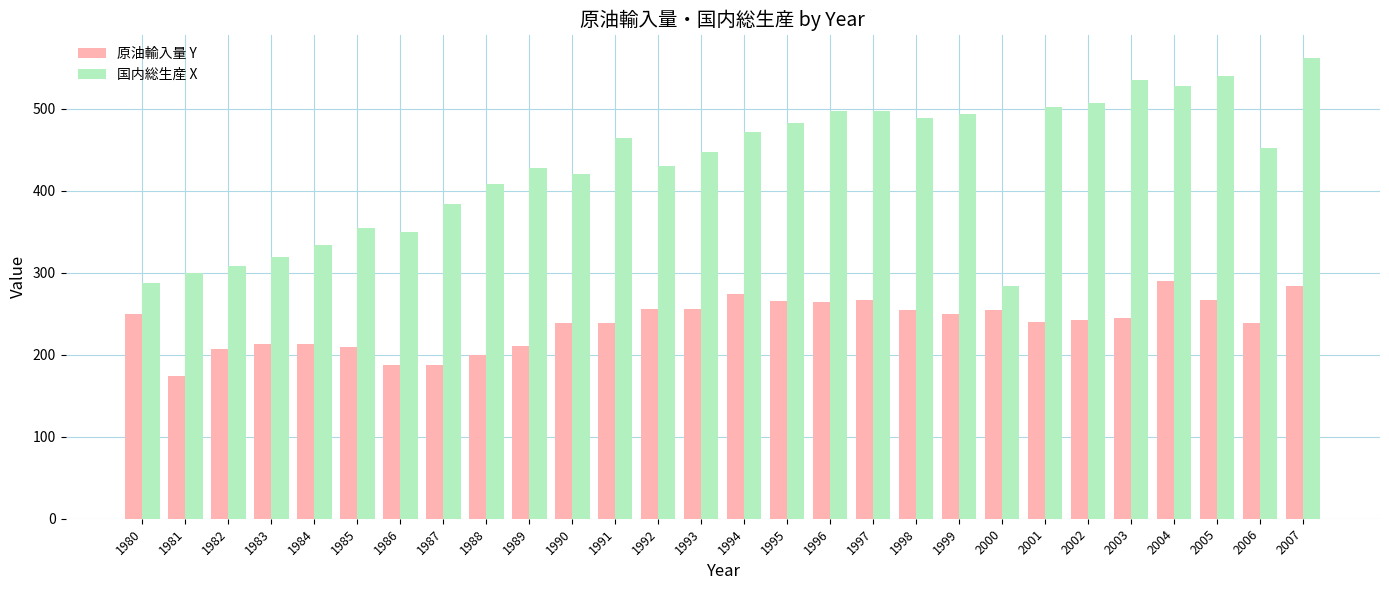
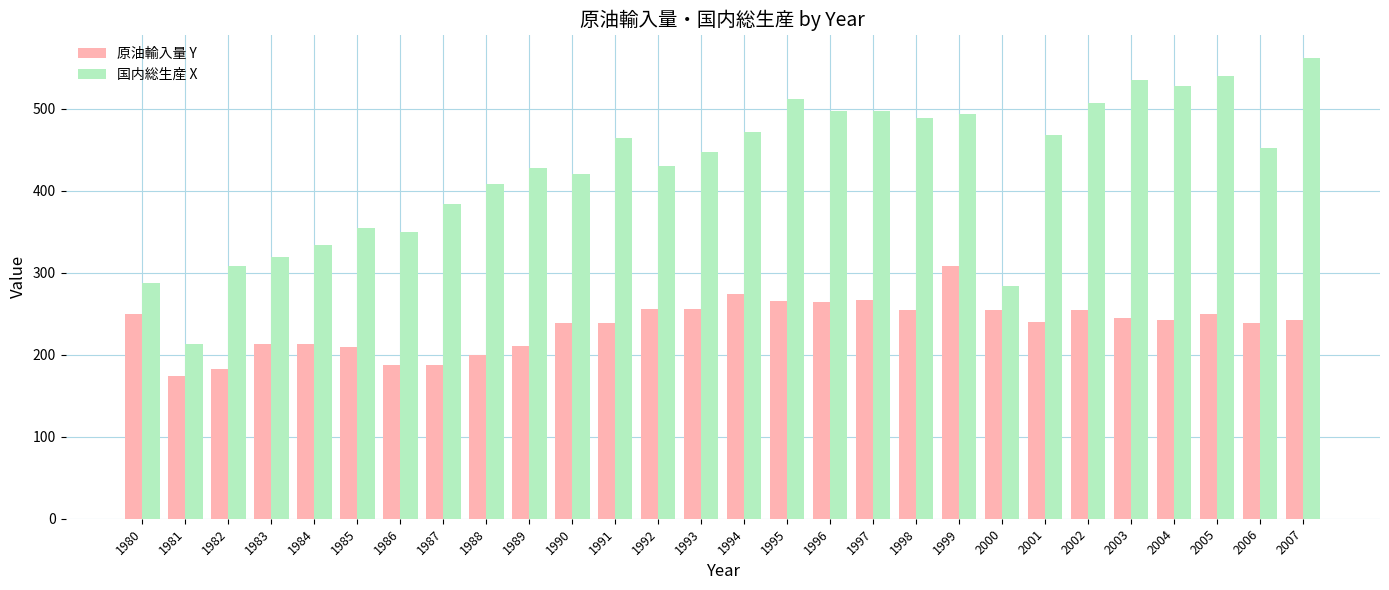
国内総生産 X, 1981: 300 -> 210
原油輸入量 Y, 1982: 210 -> 180
国内総生産 X, 1995: 480 -> 510
原油輸入量 Y, 1999: 250 -> 310
国内総生産 X, 2001: 500 -> 470
原油輸入量 Y, 2002: 240 -> 250
原油輸入量 Y, 2004: 290 -> 240
原油輸入量 Y, 2005: 270 -> 250
原油輸入量 Y, 2007: 280 -> 240
